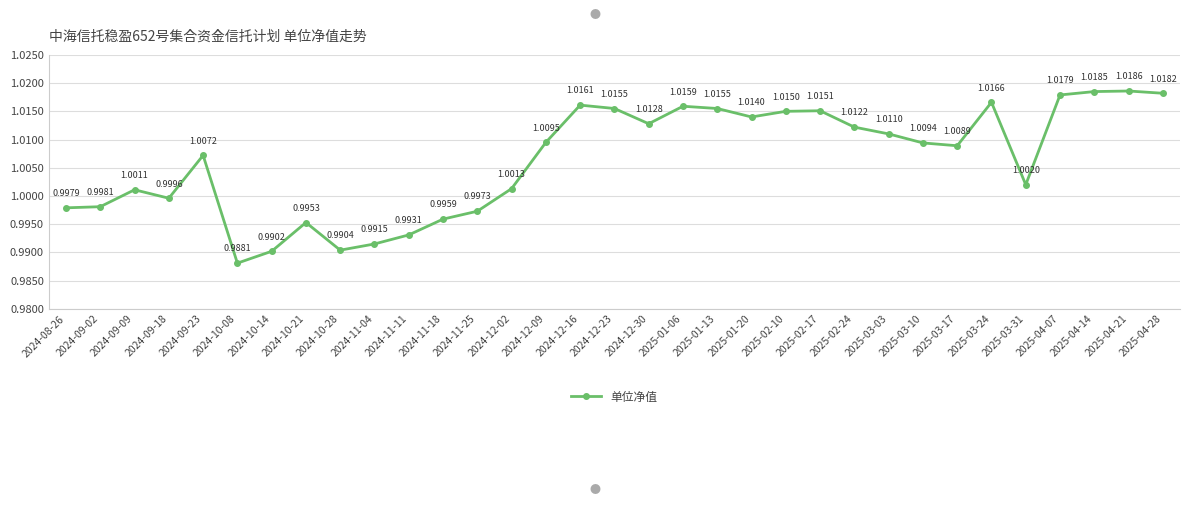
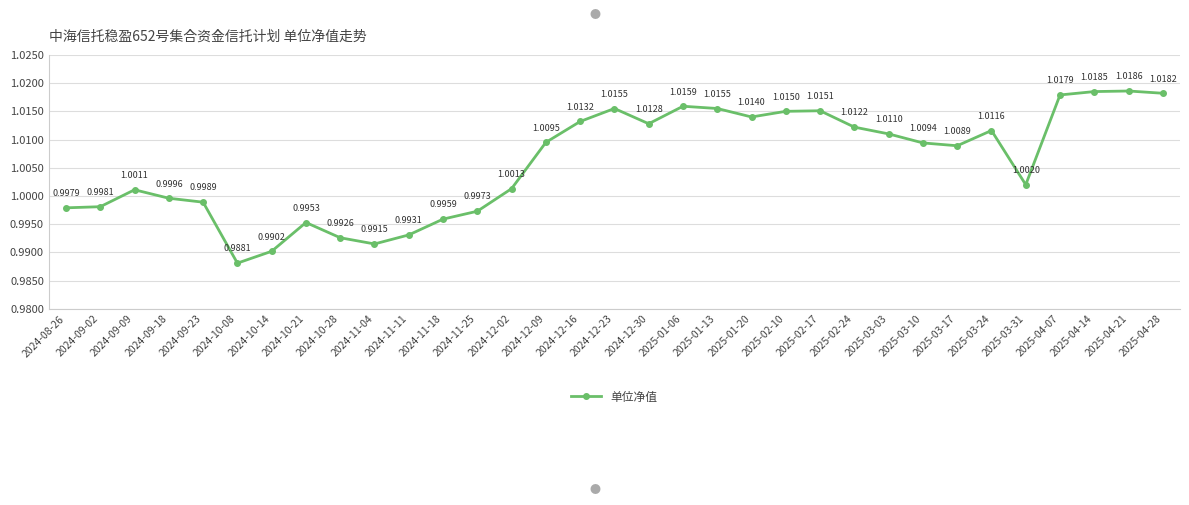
2024-09-23: 1.0072 -> 0.9989
2024-10-28: 0.9904 -> 0.9926
2024-12-16: 1.0161 -> 1.0132
2025-03-24: 1.0166 -> 1.0116
